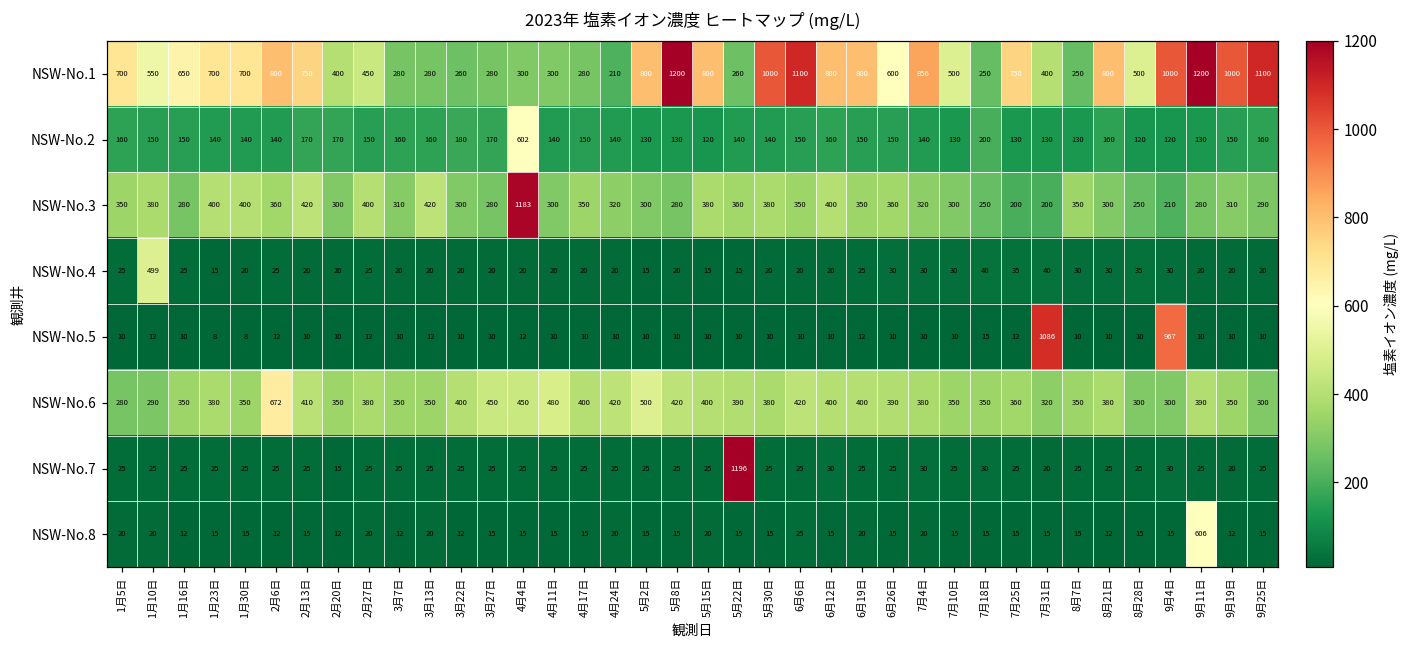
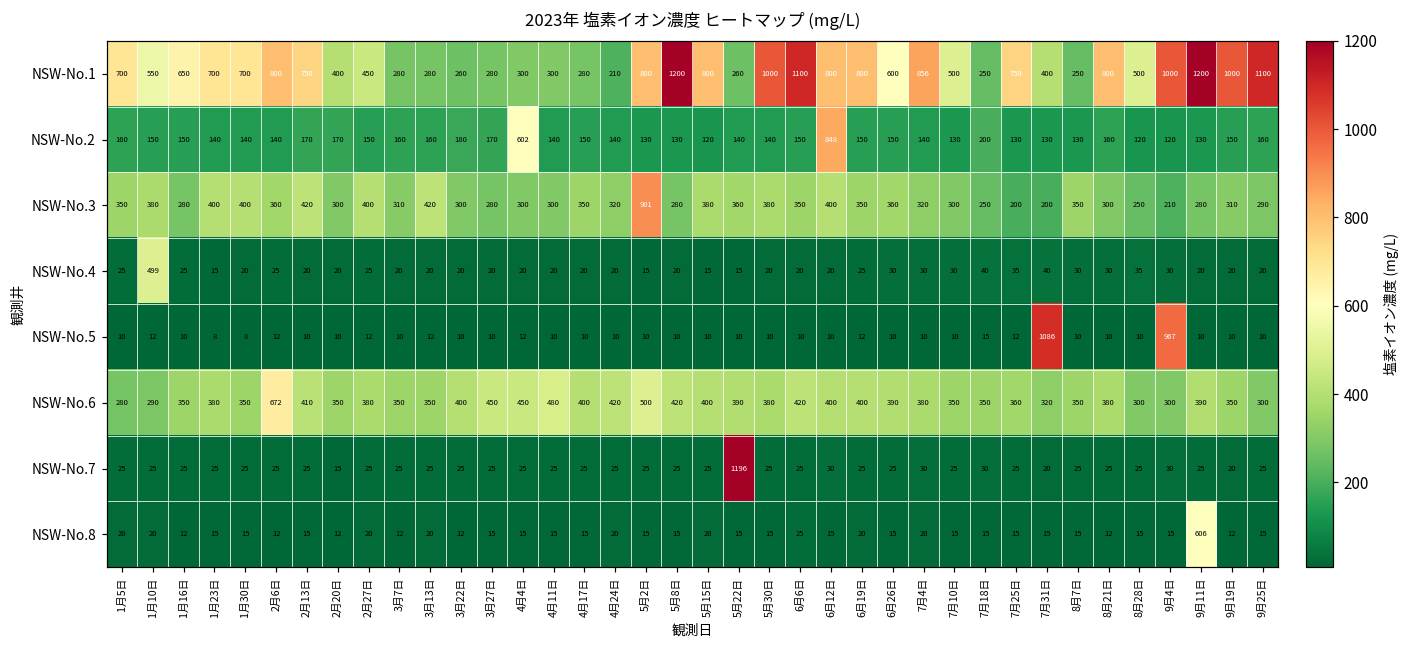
NSW-No.2, 6月12日: 160 -> 848
NSW-No.3, 4月4日: 1183 -> 300
NSW-No.3, 5月2日: 300 -> 901
